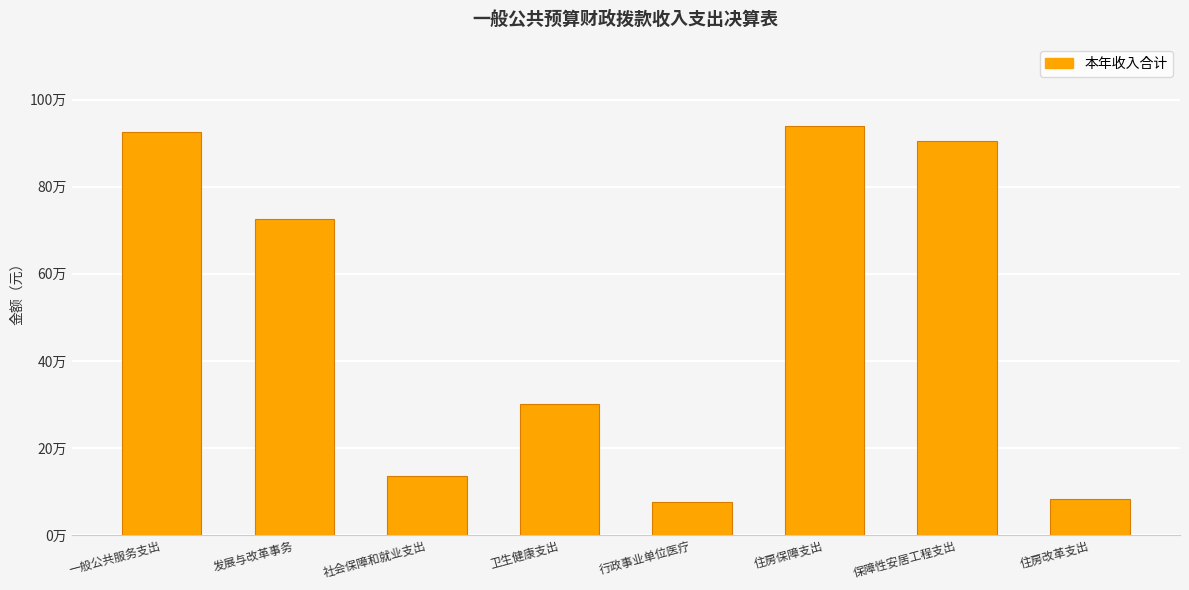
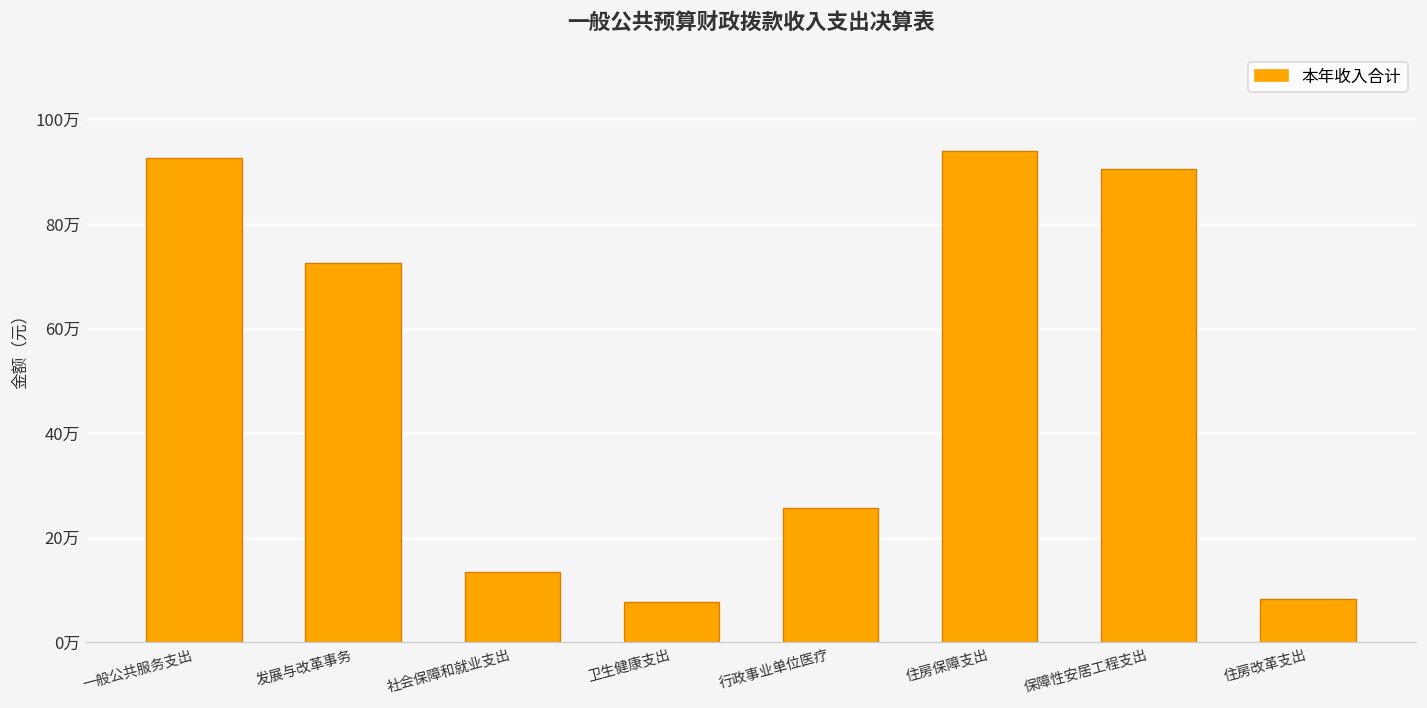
卫生健康支出: 30万 -> 8万
行政事业单位医疗: 8万 -> 26万
